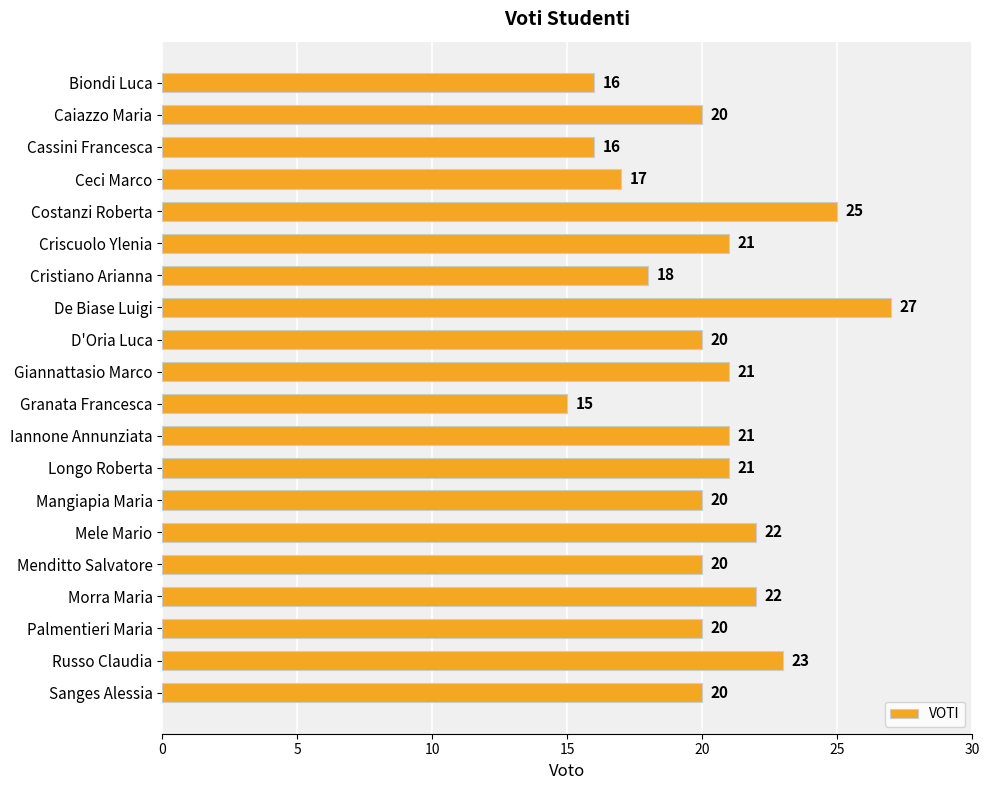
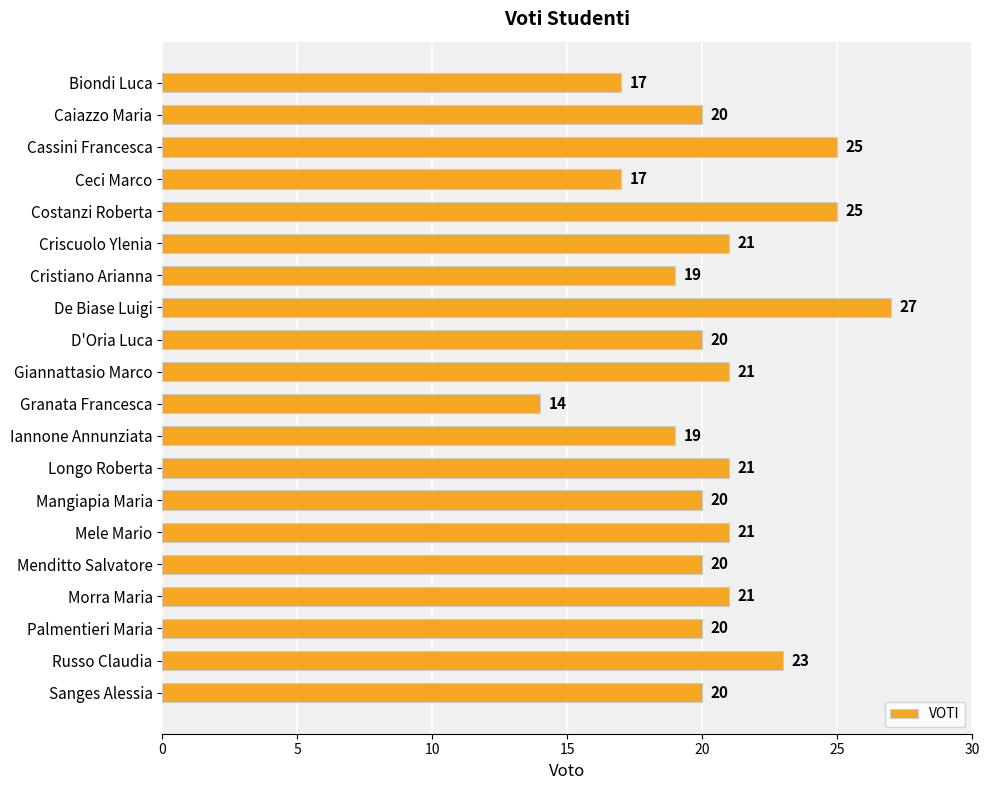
Biondi Luca: 16 -> 17
Cassini Francesca: 16 -> 25
Cristiano Arianna: 18 -> 19
Granata Francesca: 15 -> 14
Iannone Annunziata: 21 -> 19
Mele Mario: 22 -> 21
Morra Maria: 22 -> 21
